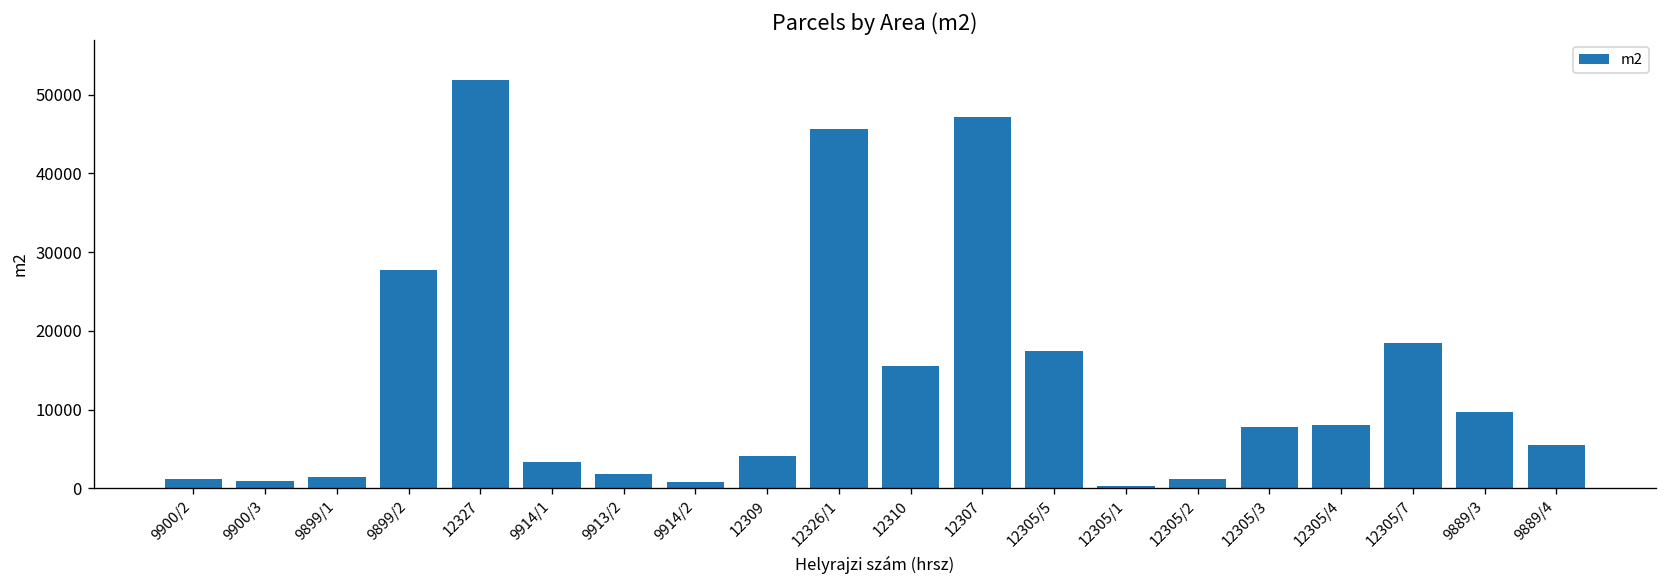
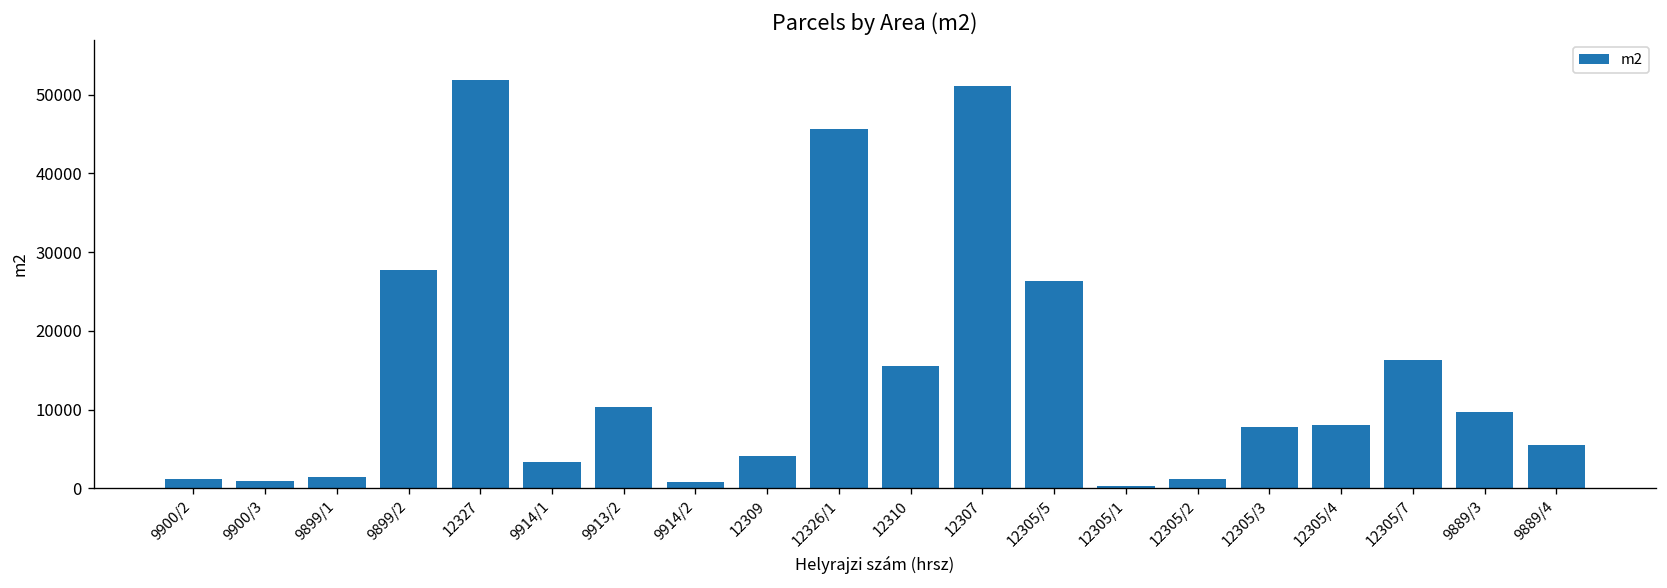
9913/2: 2000 -> 10000
12307: 47000 -> 51000
12305/5: 17000 -> 26000
12305/7: 19000 -> 16000
